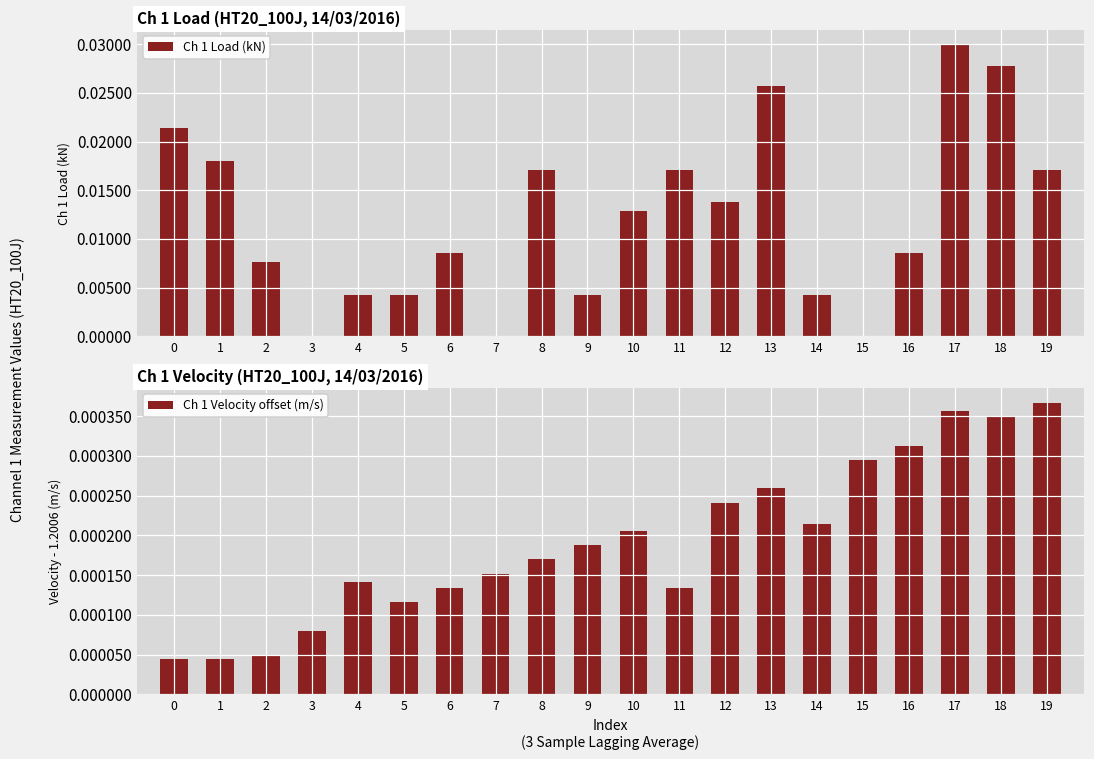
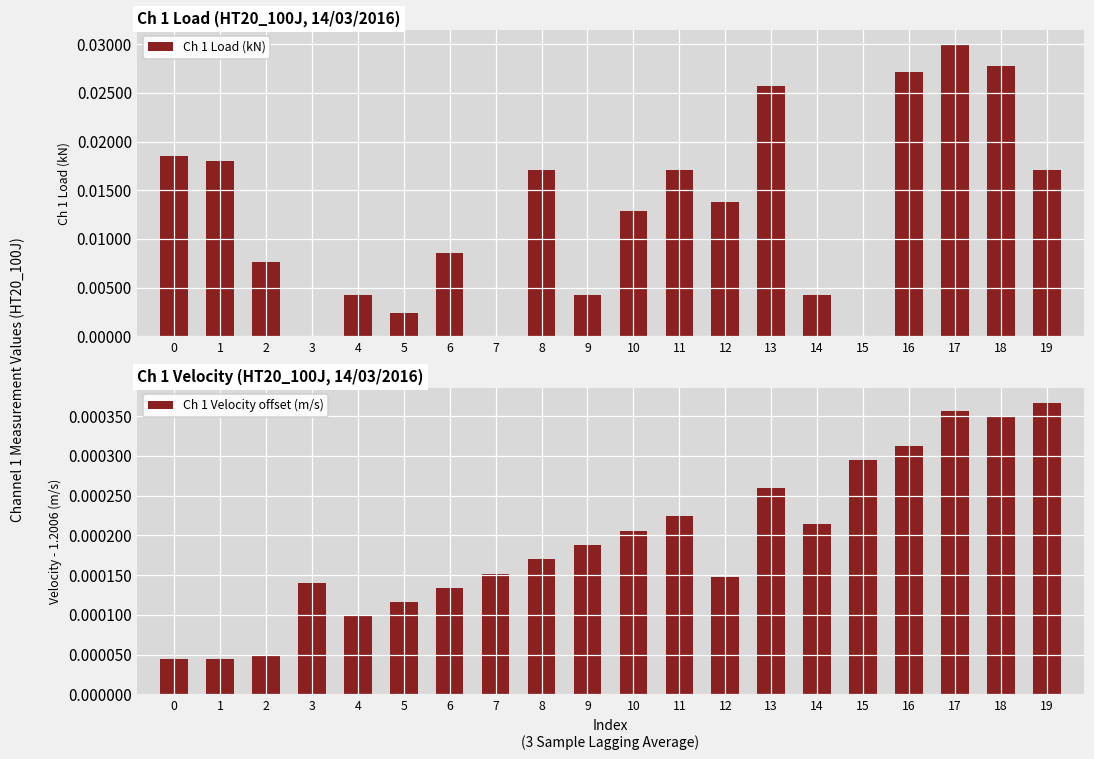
Ch 1 Load (HT20_100J, 14/03/2016), 0: 0.021 -> 0.019
Ch 1 Load (HT20_100J, 14/03/2016), 5: 0.004 -> 0.002
Ch 1 Load (HT20_100J, 14/03/2016), 16: 0.009 -> 0.027
Ch 1 Velocity (HT20_100J, 14/03/2016), 3: 0.00008 -> 0.00014
Ch 1 Velocity (HT20_100J, 14/03/2016), 4: 0.00014 -> 0.00010
Ch 1 Velocity (HT20_100J, 14/03/2016), 11: 0.00013 -> 0.00022
Ch 1 Velocity (HT20_100J, 14/03/2016), 12: 0.00024 -> 0.00015
